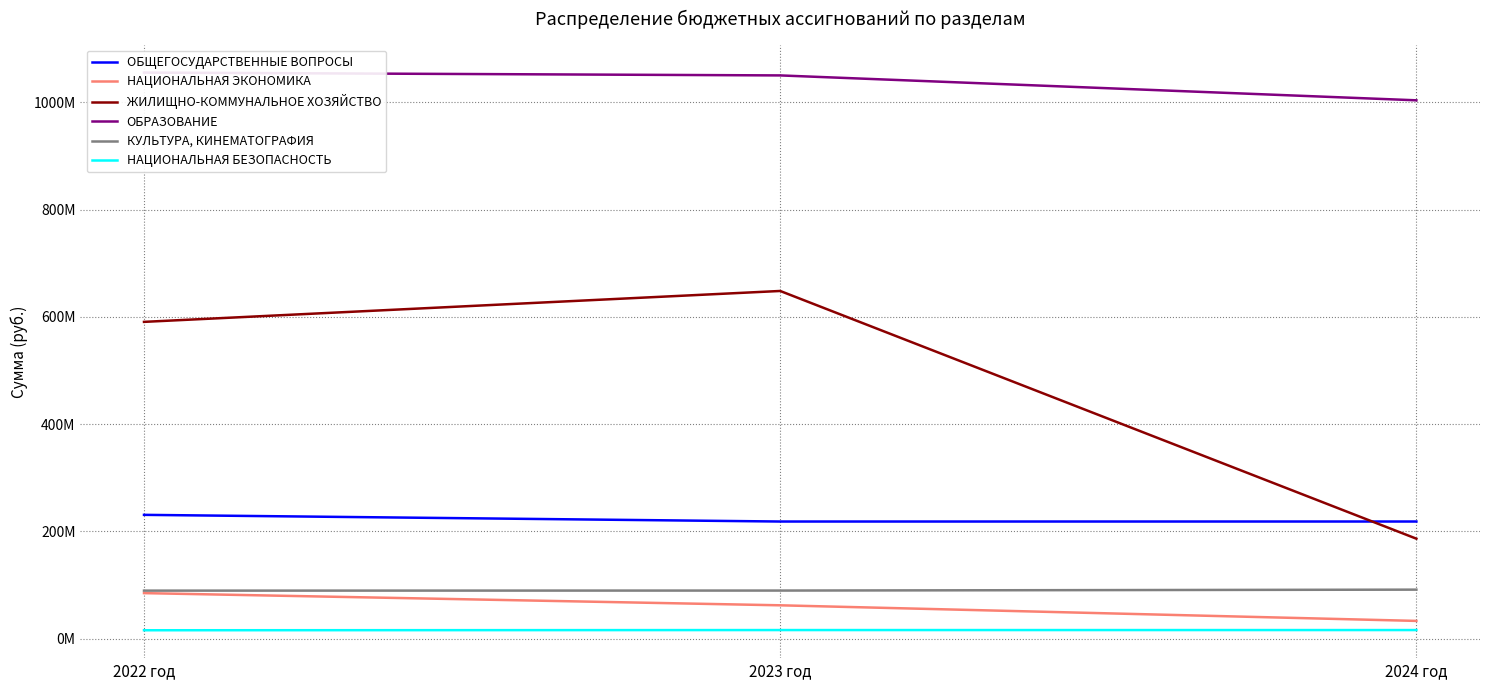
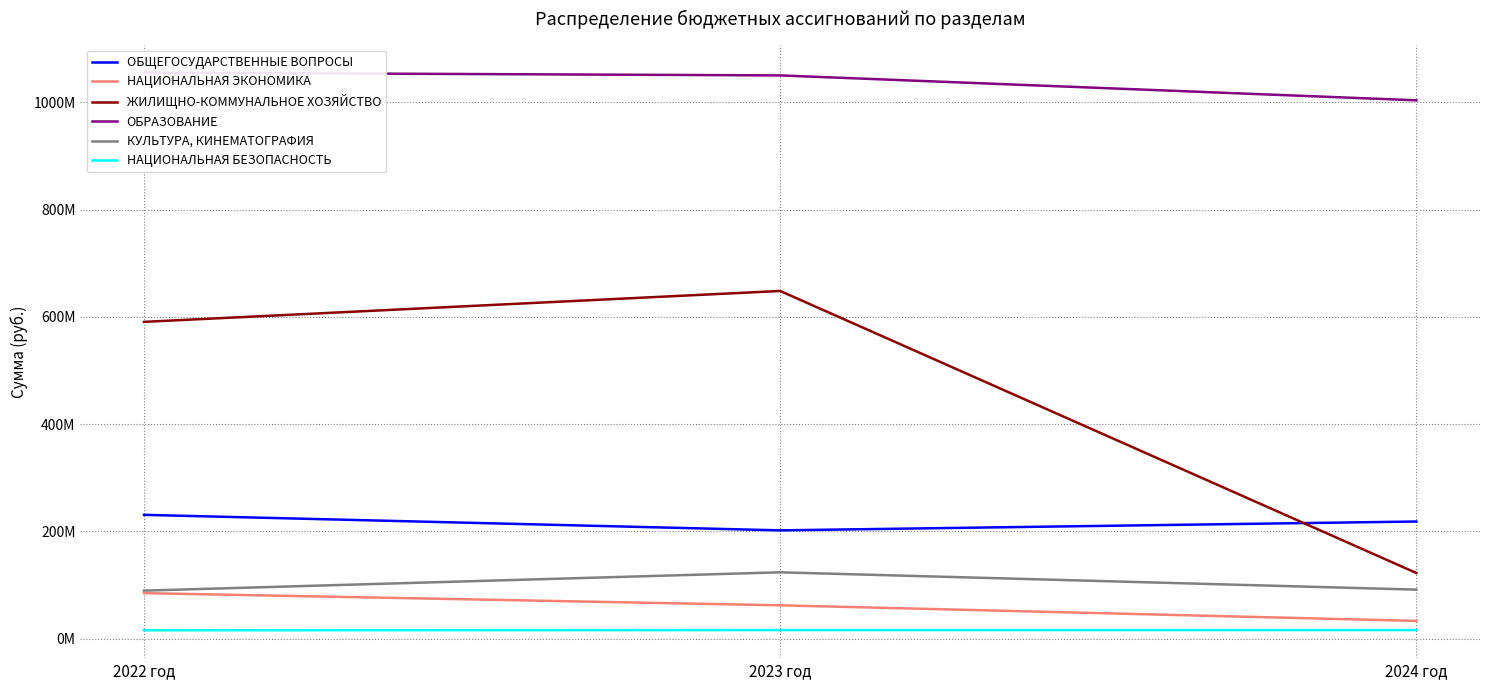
ОБЩЕГОСУДАРСТВЕННЫЕ ВОПРОСЫ, 2023 год: 220000000 -> 200000000
КУЛЬТУРА, КИНЕМАТОГРАФИЯ, 2023 год: 90000000 -> 120000000
ЖИЛИЩНО-КОММУНАЛЬНОЕ ХОЗЯЙСТВО, 2024 год: 190000000 -> 120000000
